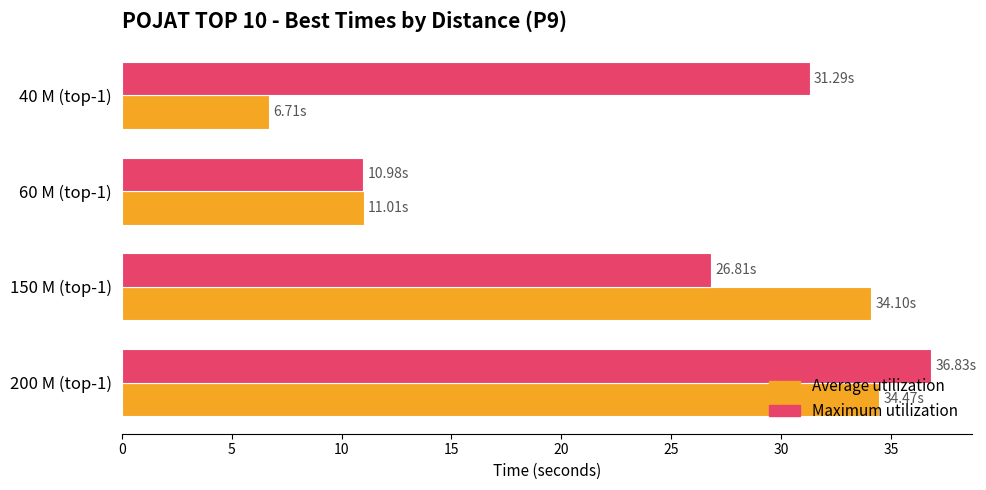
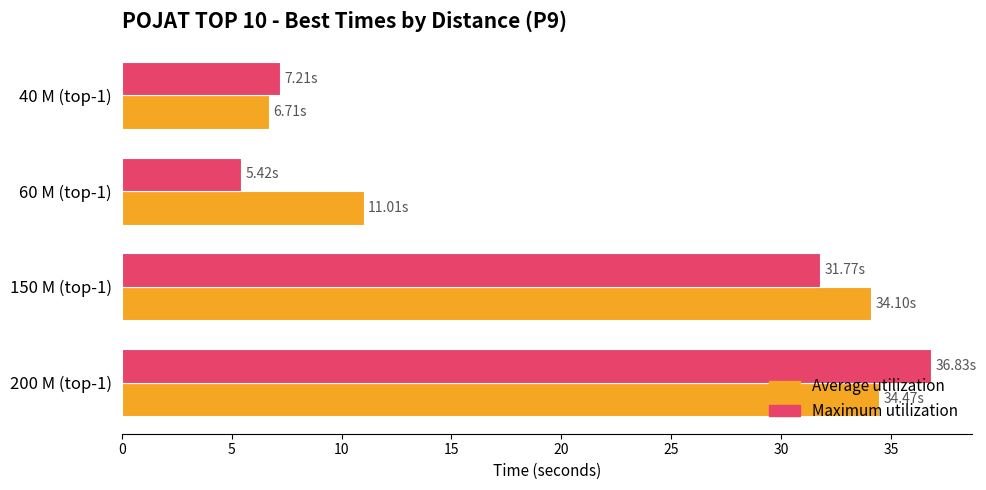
Maximum utilization, 40 M (top-1): 31.29s -> 7.21s
Maximum utilization, 60 M (top-1): 10.98s -> 5.42s
Maximum utilization, 150 M (top-1): 26.81s -> 31.77s
